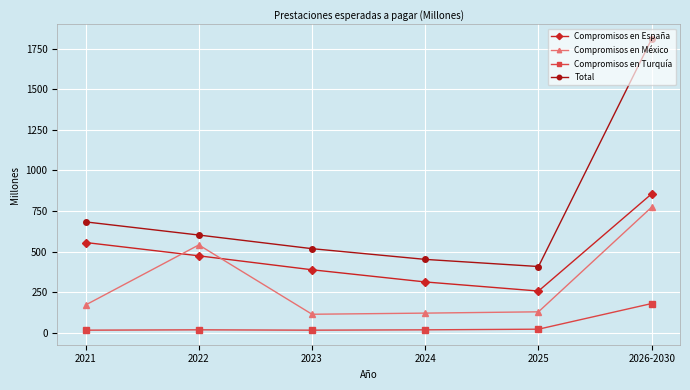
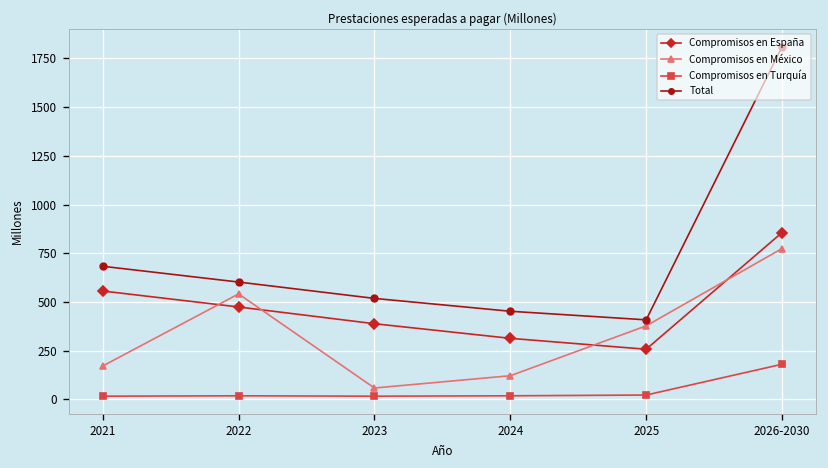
Compromisos en México, 2023: 110 -> 60
Compromisos en México, 2025: 130 -> 380
